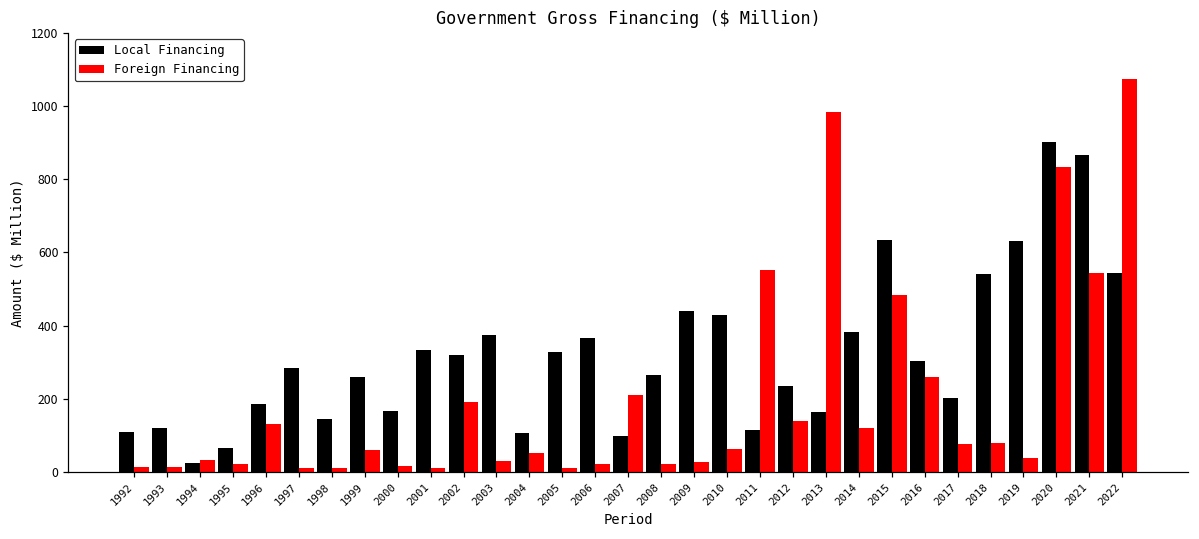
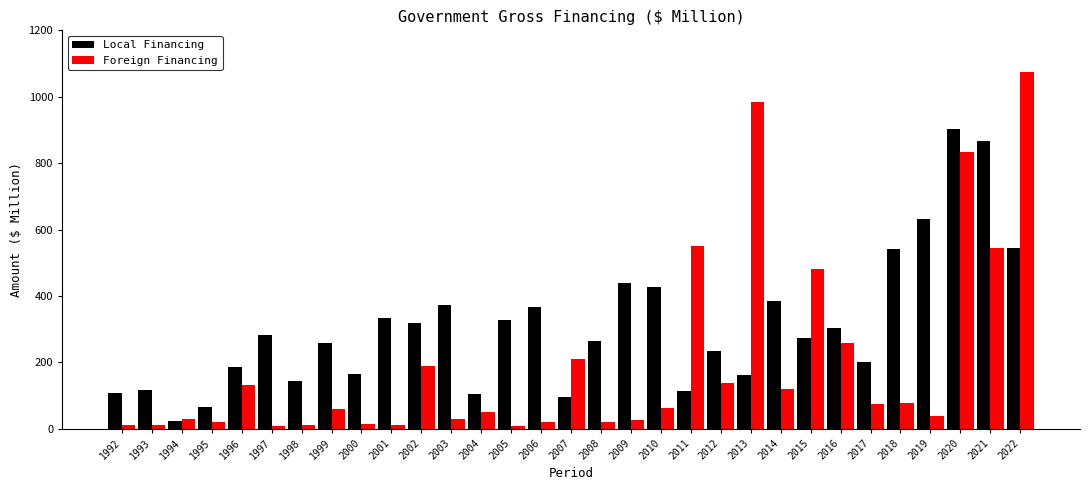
Local Financing, 2015: 640 -> 270
